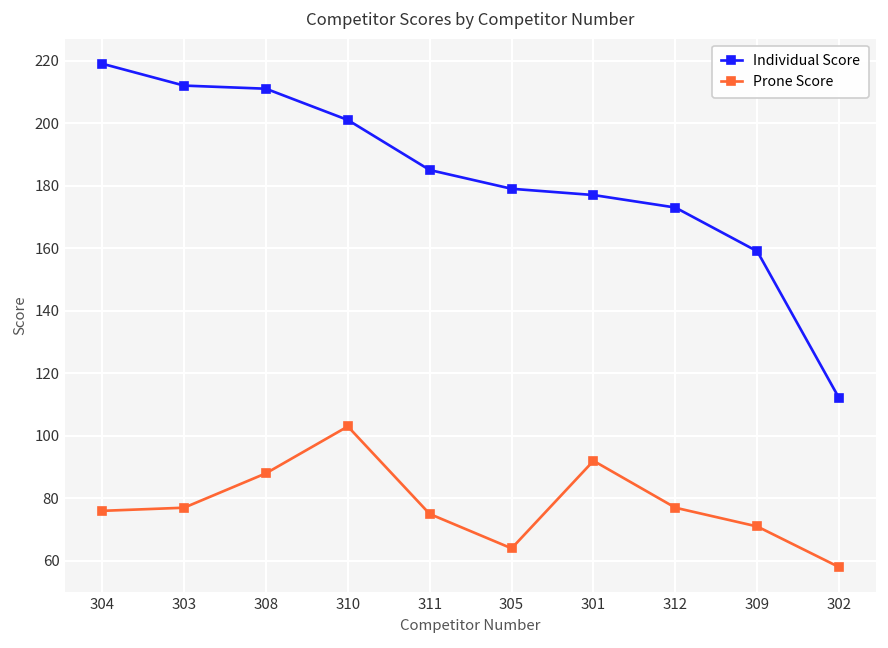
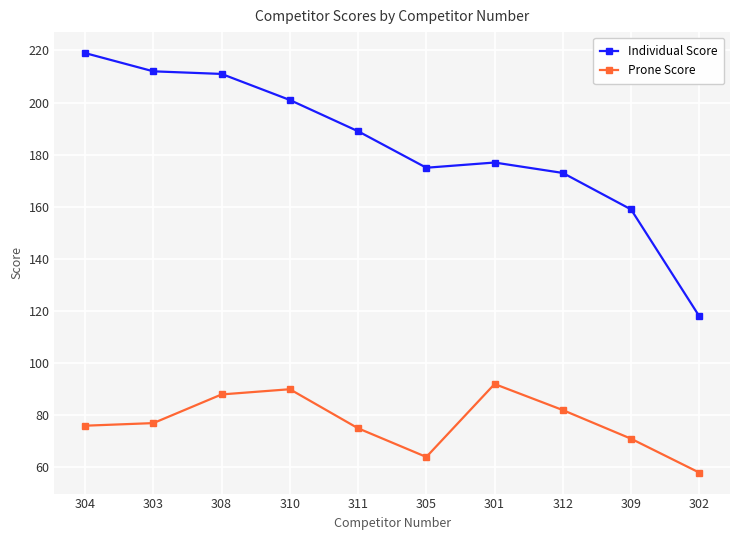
Prone Score, 310: 103 -> 90
Individual Score, 311: 185 -> 189
Individual Score, 305: 179 -> 175
Prone Score, 312: 77 -> 82
Individual Score, 302: 112 -> 118
